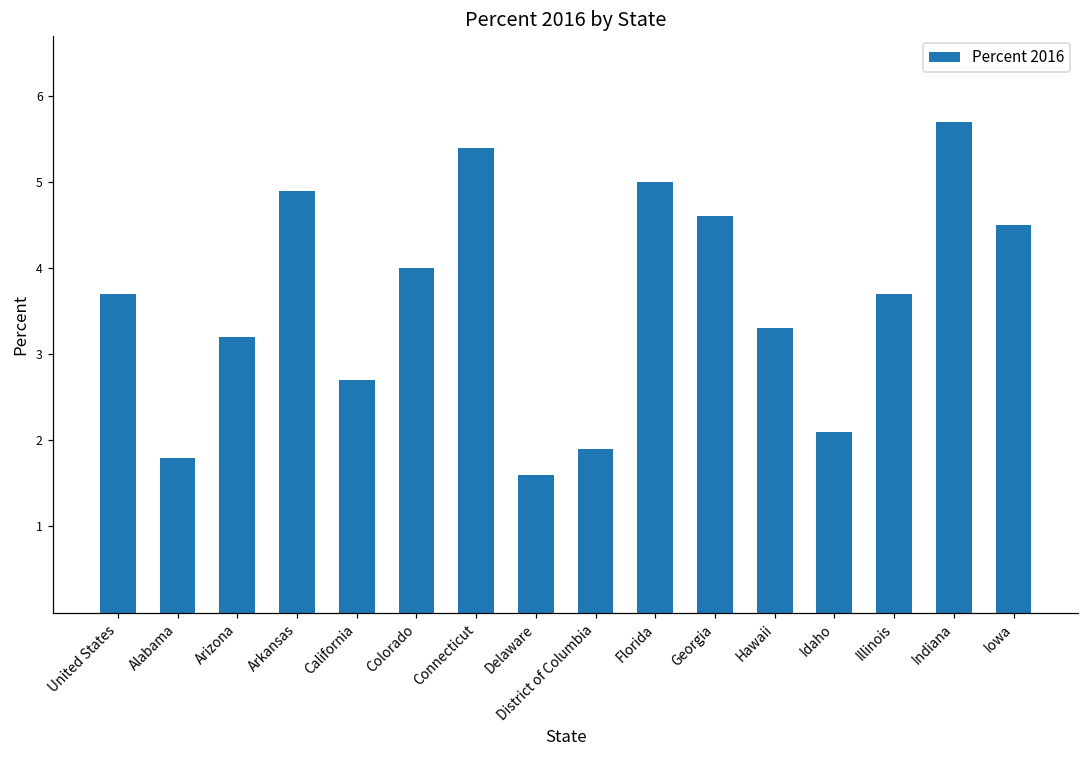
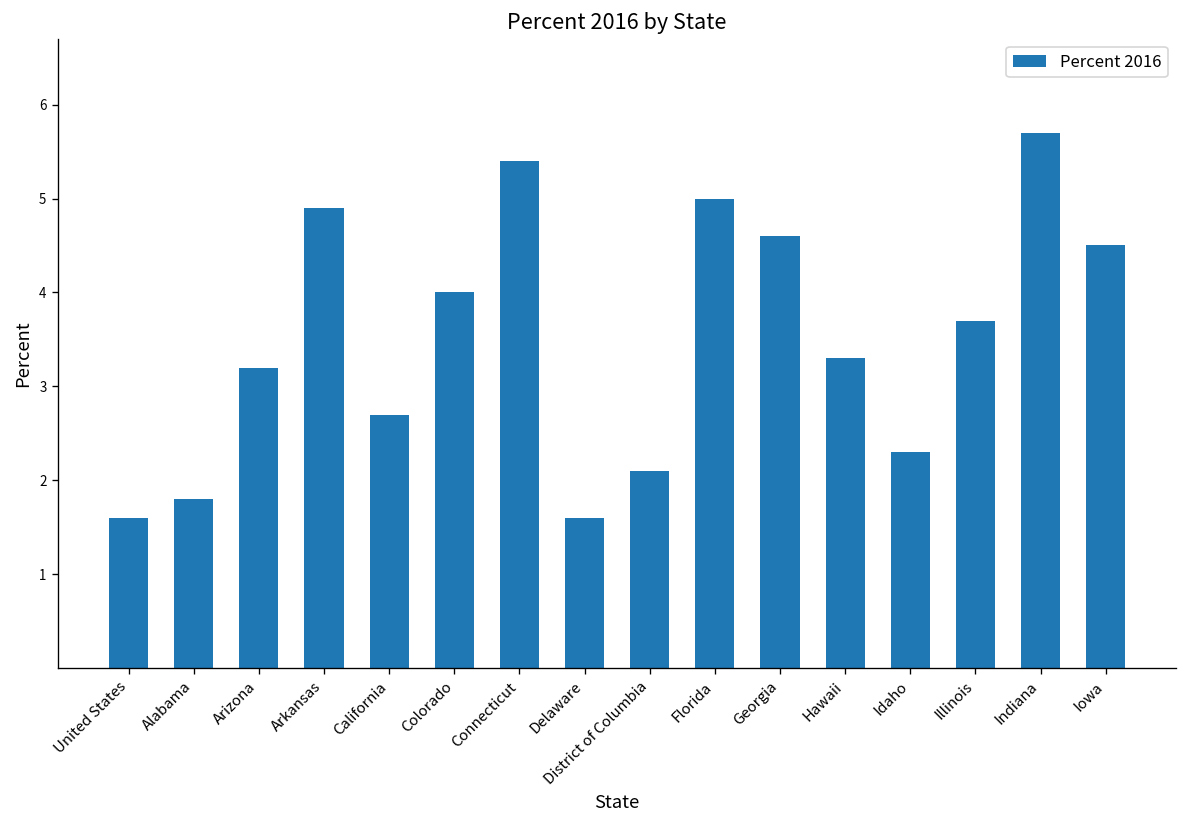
United States: 3.7 -> 1.6
District of Columbia: 1.9 -> 2.1
Idaho: 2.1 -> 2.3
